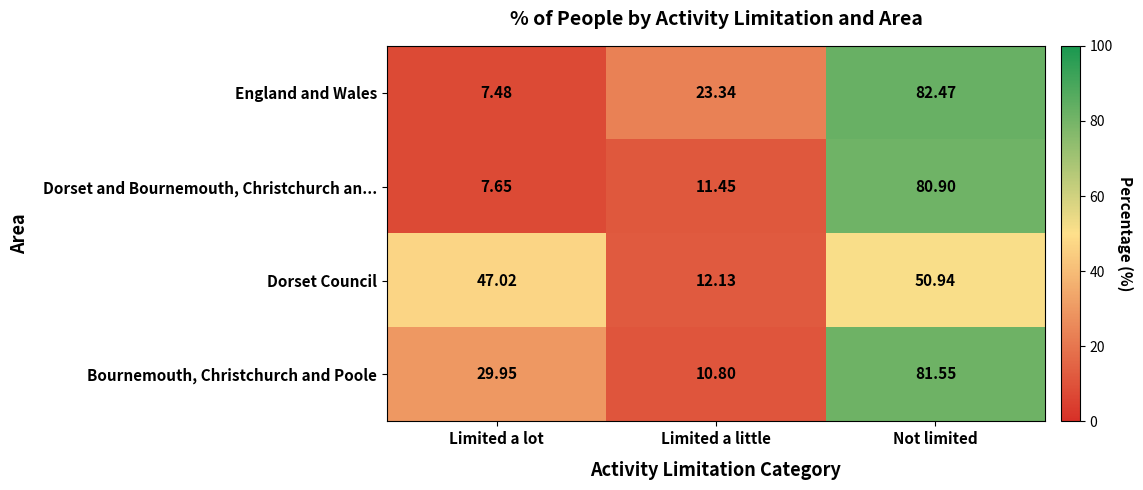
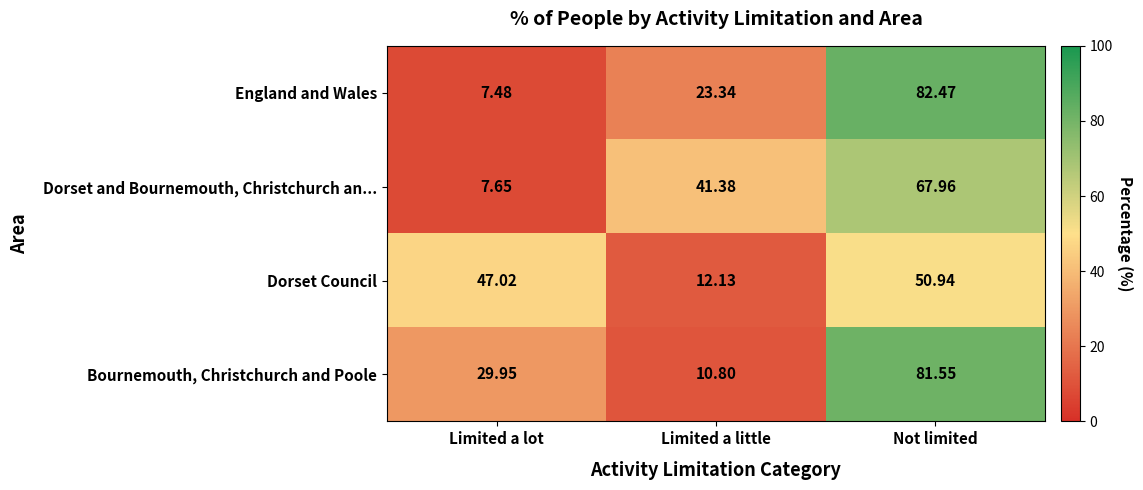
Dorset and Bournemouth, Christchurch an..., Limited a little: 11.45 -> 41.38
Dorset and Bournemouth, Christchurch an..., Not limited: 80.90 -> 67.96
